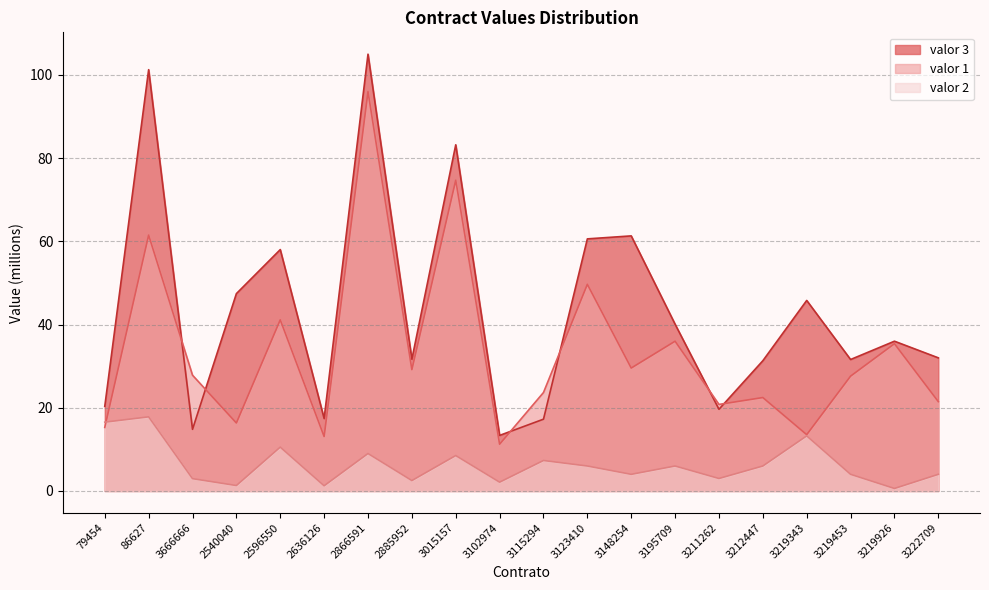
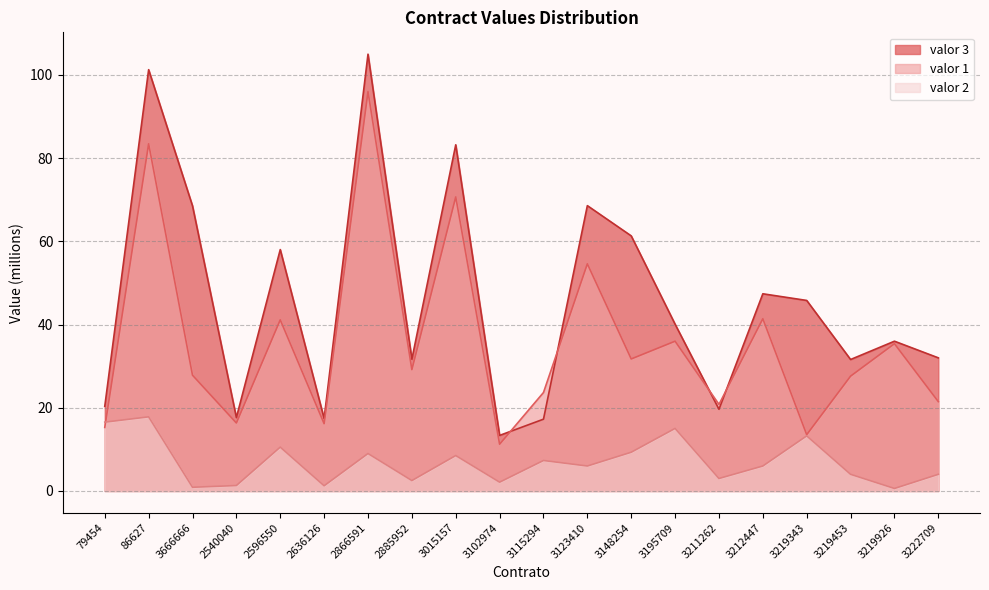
valor 1, 86627: 61 -> 83
valor 3, 3666666: 15 -> 69
valor 2, 3666666: 3 -> 1
valor 3, 2540040: 47 -> 18
valor 1, 2636126: 13 -> 16
valor 1, 3015157: 75 -> 71
valor 3, 3123410: 61 -> 69
valor 1, 3123410: 50 -> 55
valor 1, 3148254: 30 -> 32
valor 2, 3148254: 4 -> 9
valor 2, 3195709: 6 -> 15
valor 3, 3212447: 31 -> 47
valor 1, 3212447: 22 -> 41
